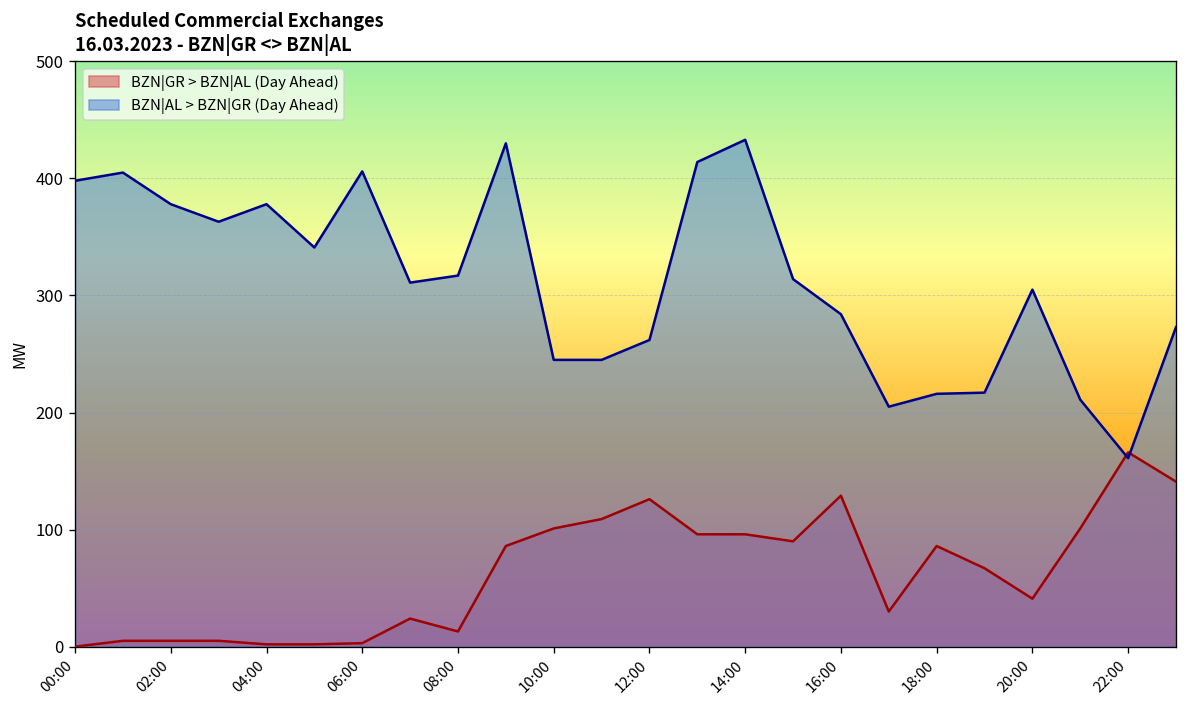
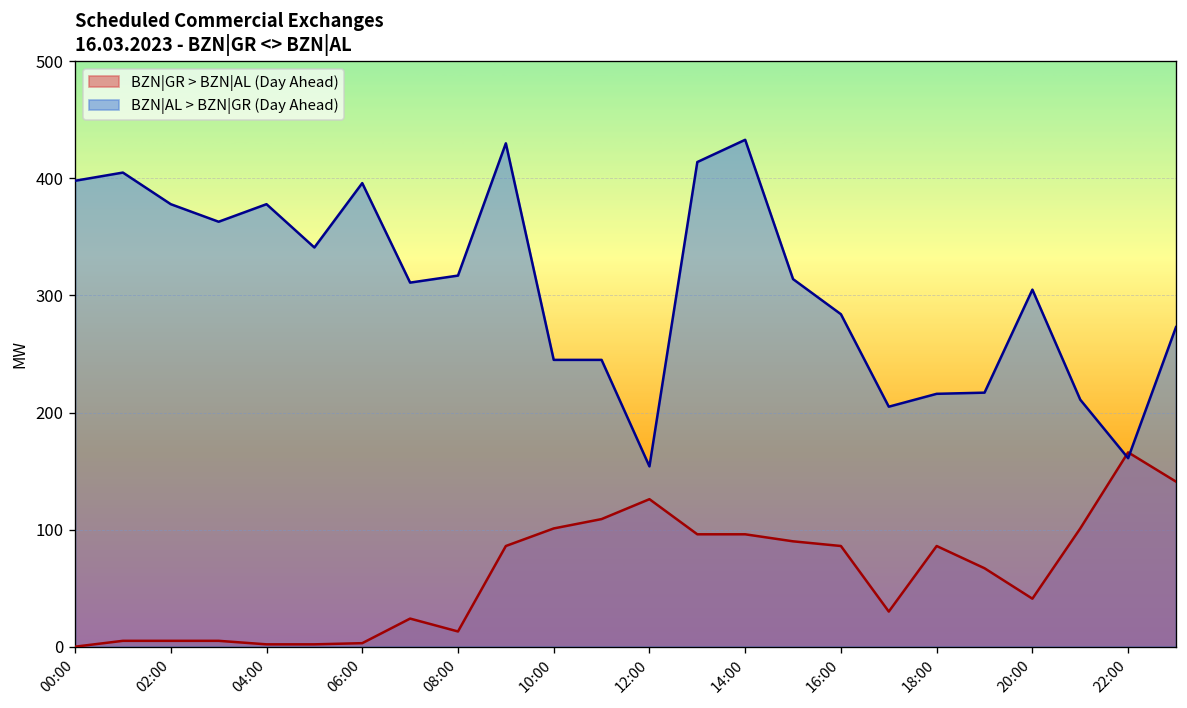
BZN|AL > BZN|GR (Day Ahead), 06:00: 410 -> 400
BZN|AL > BZN|GR (Day Ahead), 12:00: 260 -> 150
BZN|GR > BZN|AL (Day Ahead), 16:00: 130 -> 90
